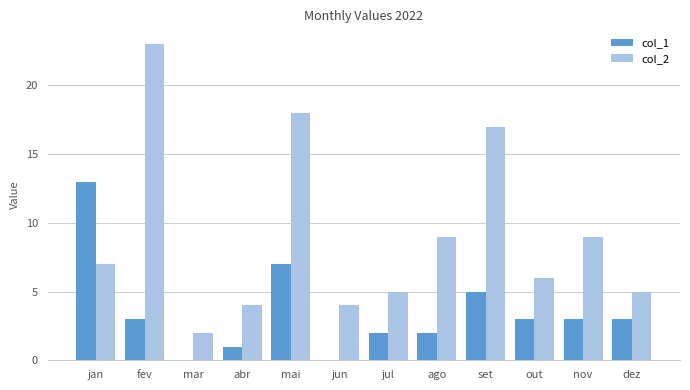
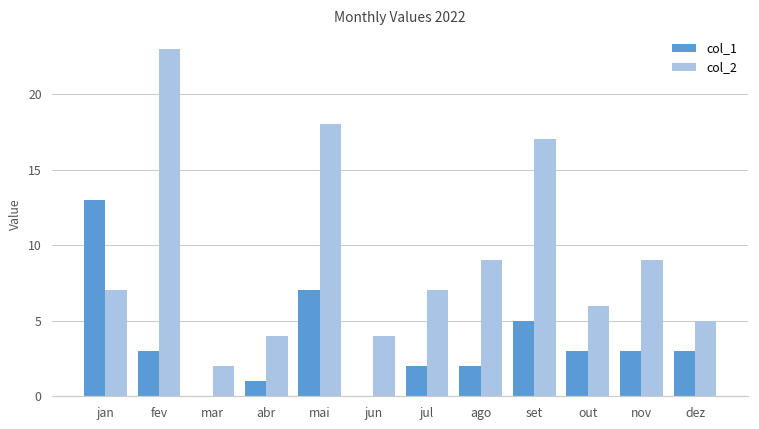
col_2, jul: 5 -> 7
